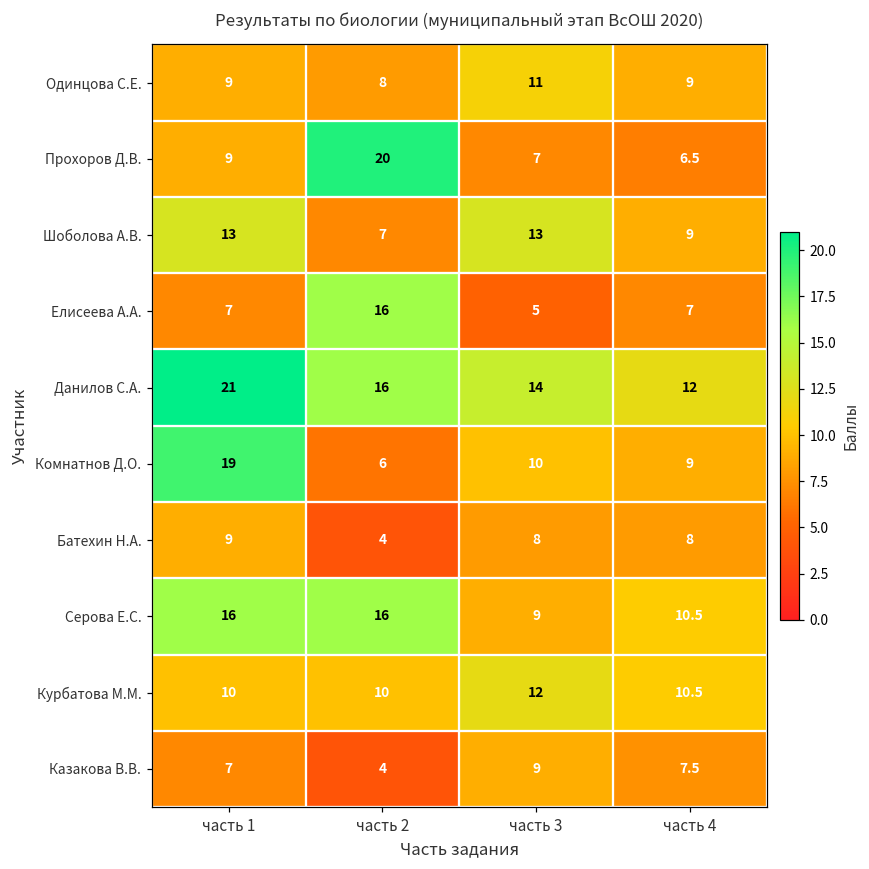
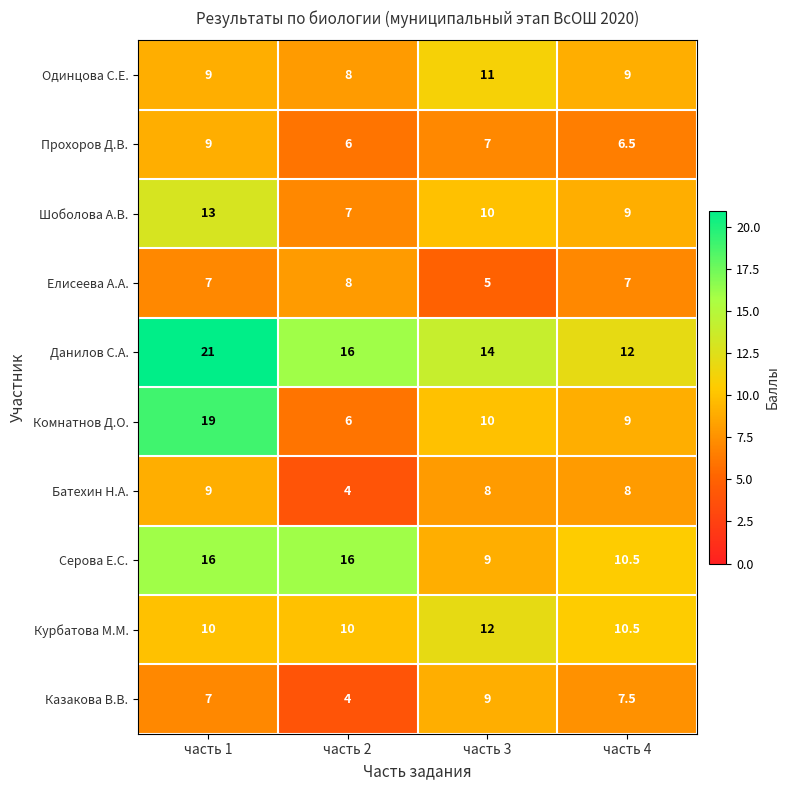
Прохоров Д.В., часть 2: 20 -> 6
Шоболова А.В., часть 3: 13 -> 10
Елисеева А.А., часть 2: 16 -> 8
